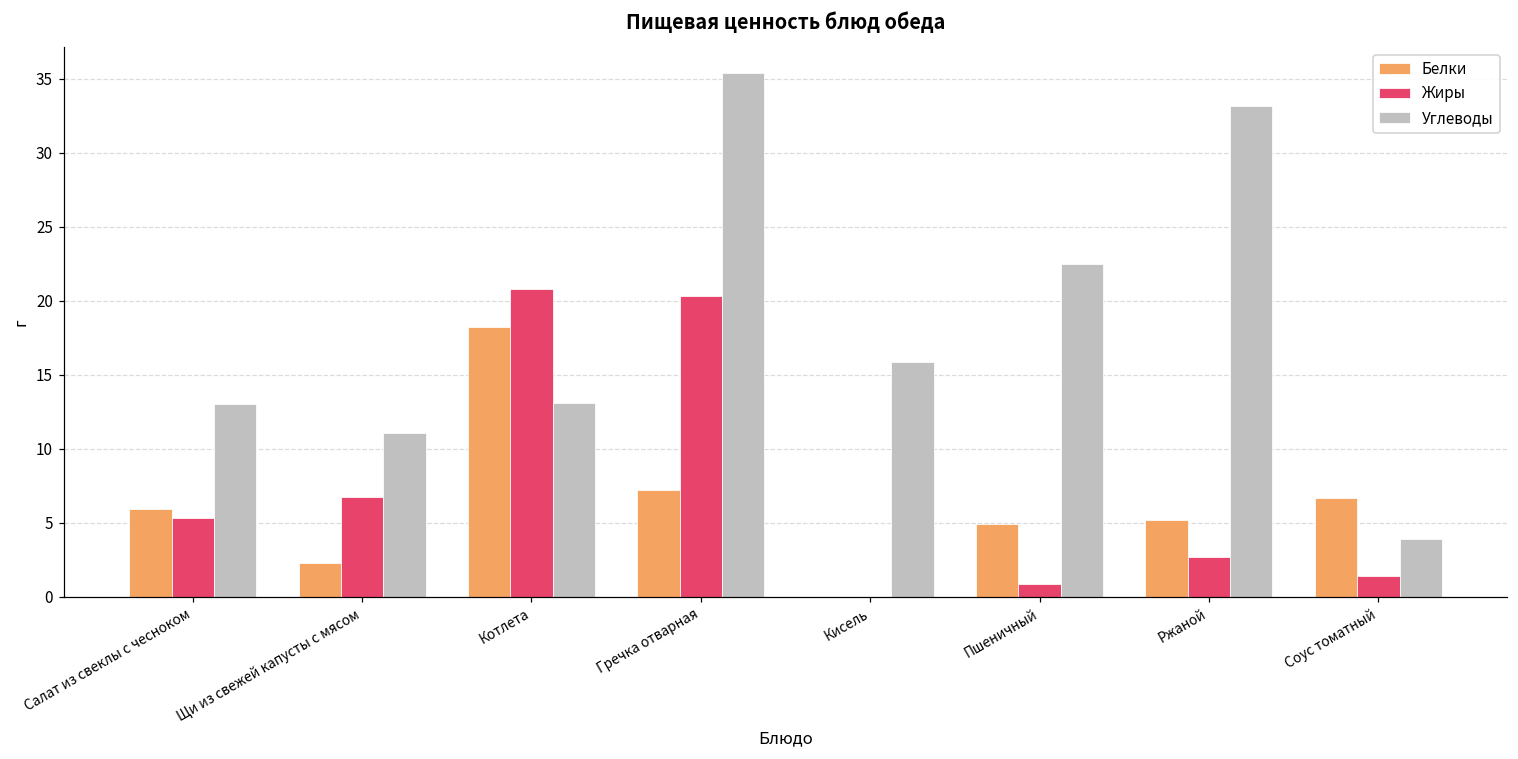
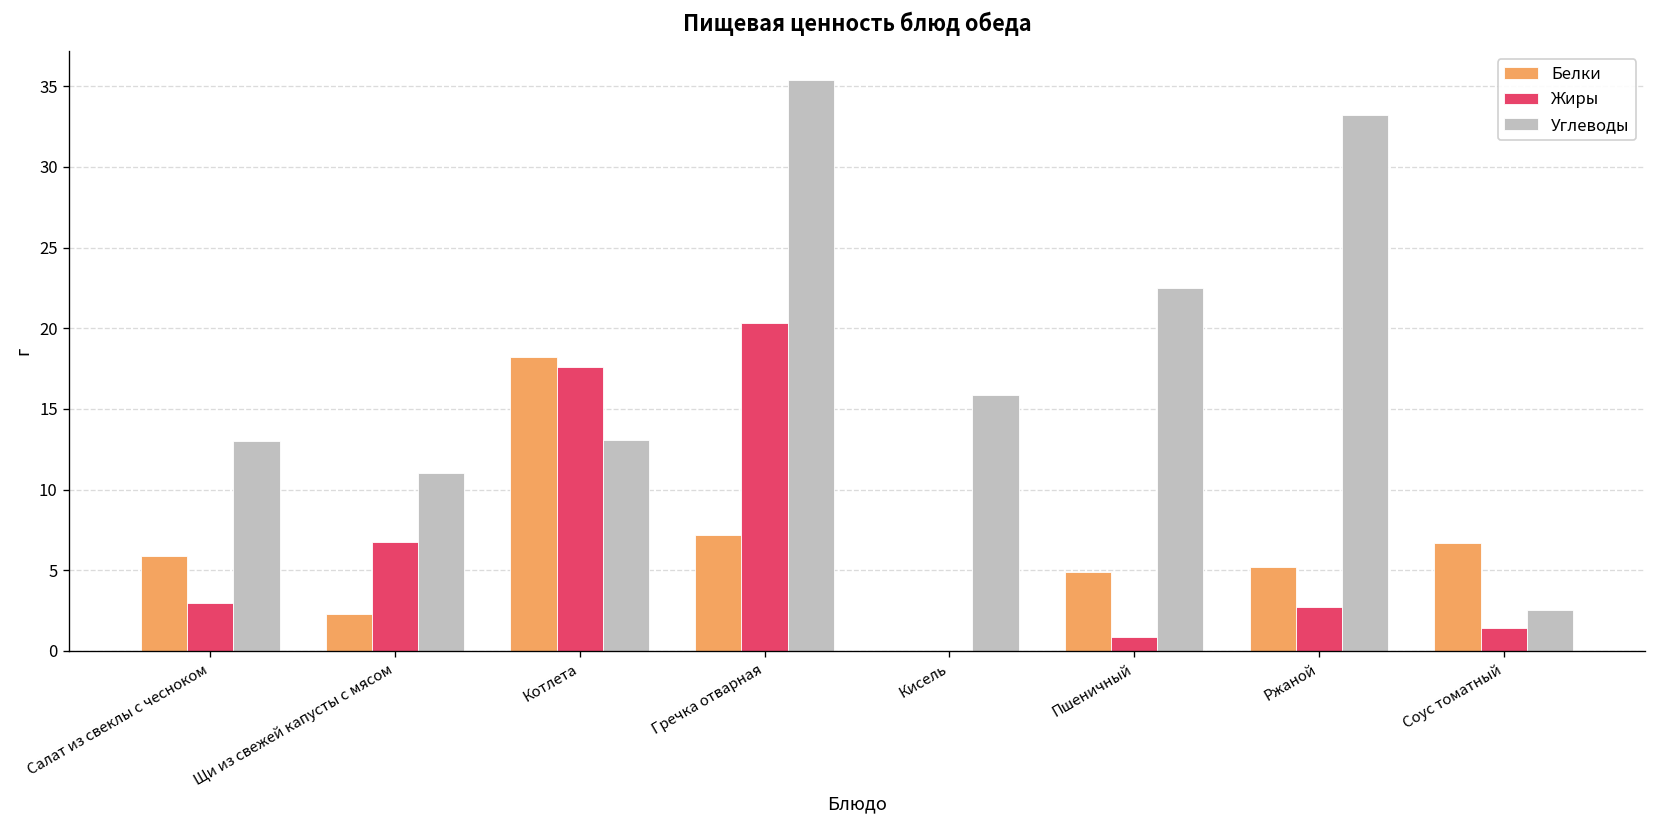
Жиры, Салат из свеклы с чесноком: 5.3 -> 3.0
Жиры, Котлета: 20.8 -> 17.6
Углеводы, Соус томатный: 3.9 -> 2.6
